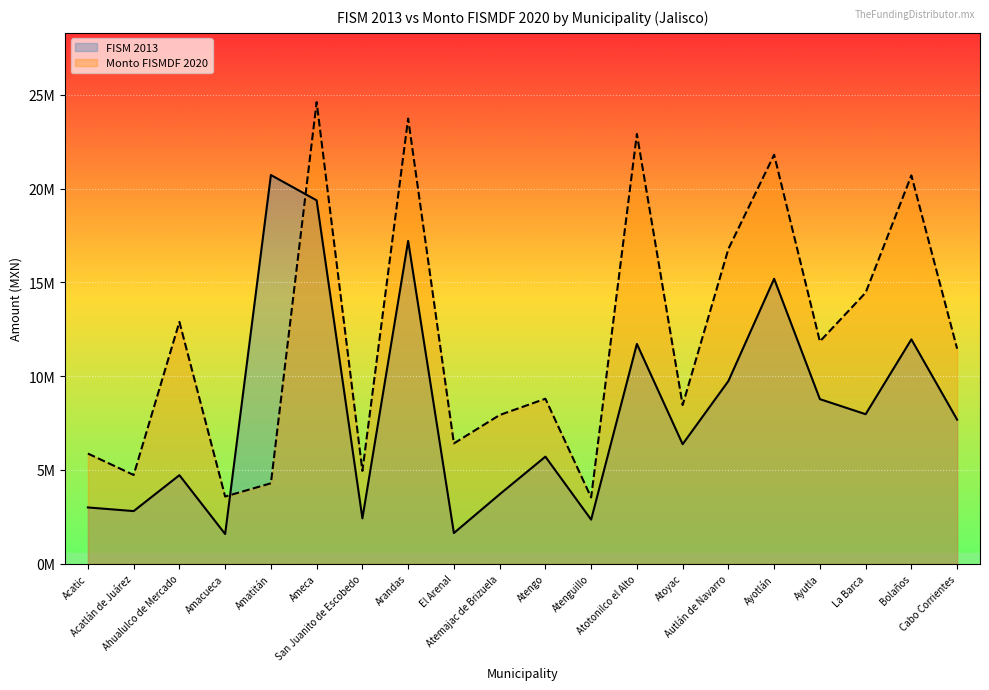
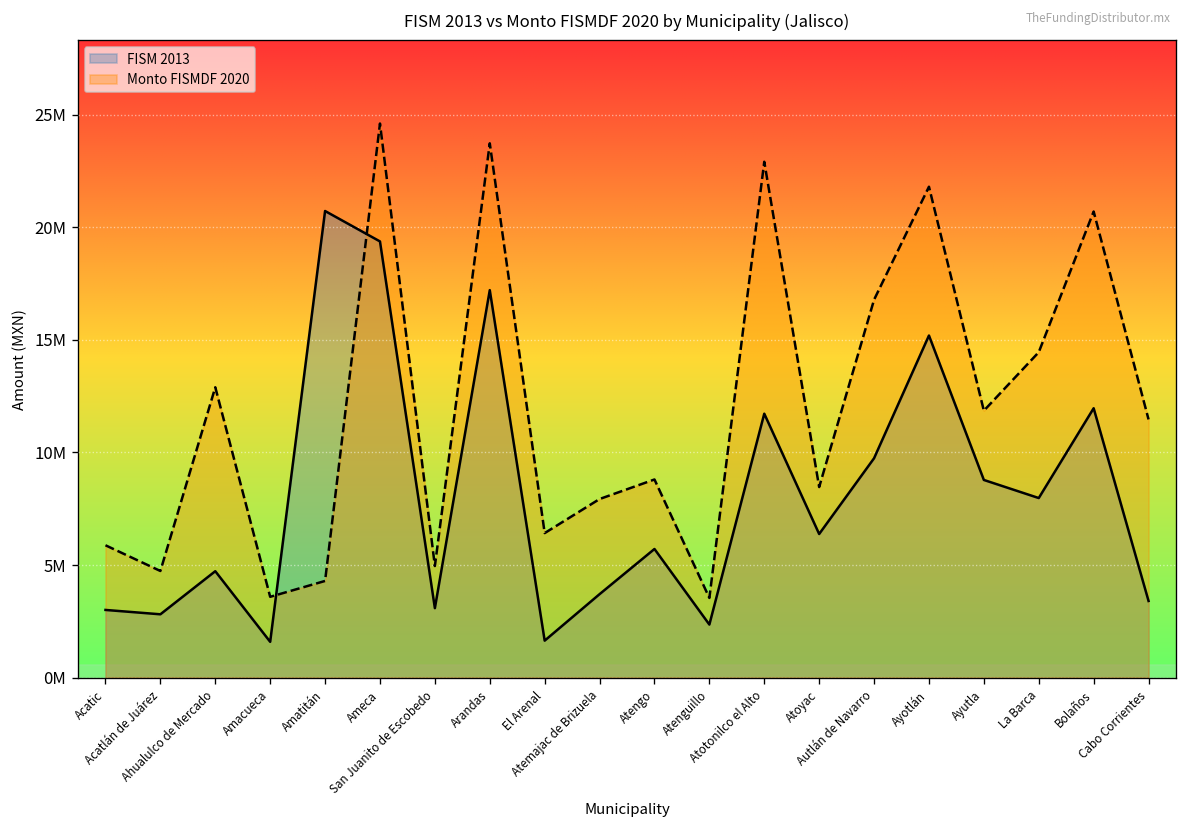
FISM 2013, San Juanito de Escobedo: 2400000 -> 3100000
FISM 2013, Cabo Corrientes: 7700000 -> 3400000
